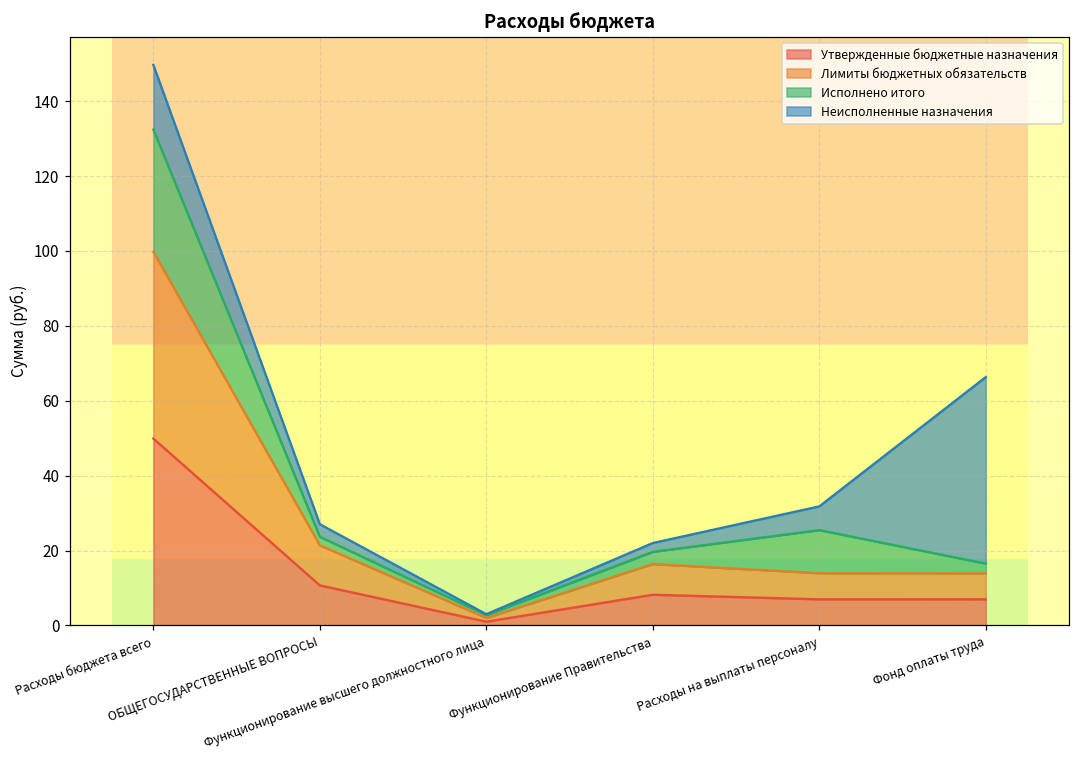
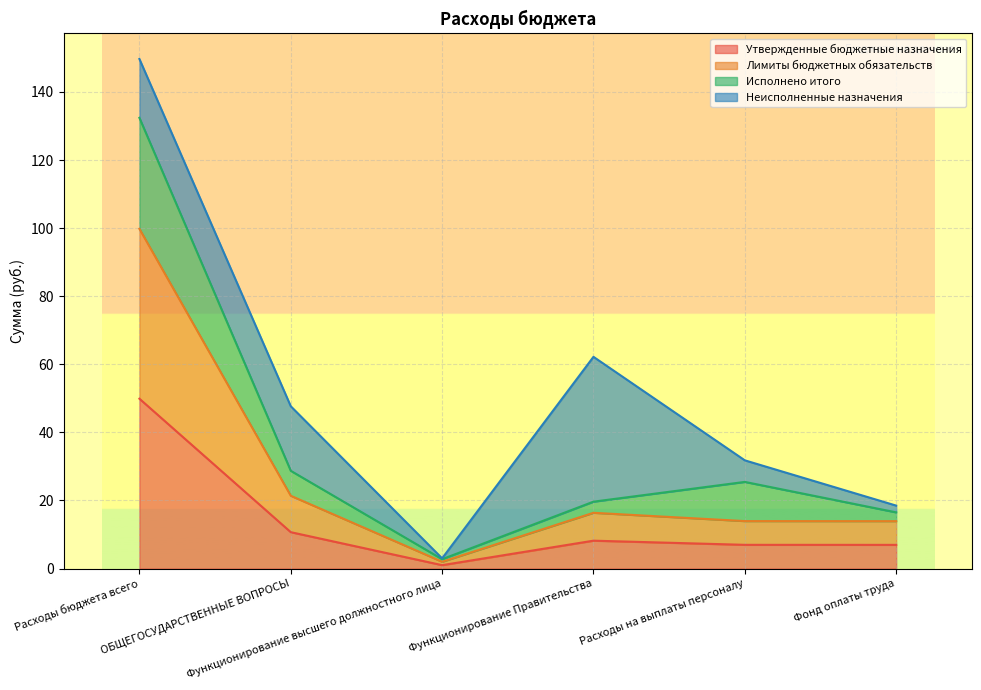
Исполнено итого, ОБЩЕГОСУДАРСТВЕННЫЕ ВОПРОСЫ: 2 -> 7
Неисполненные назначения, ОБЩЕГОСУДАРСТВЕННЫЕ ВОПРОСЫ: 3 -> 19
Неисполненные назначения, Функционирование Правительства: 2 -> 43
Неисполненные назначения, Фонд оплаты труда: 50 -> 2
